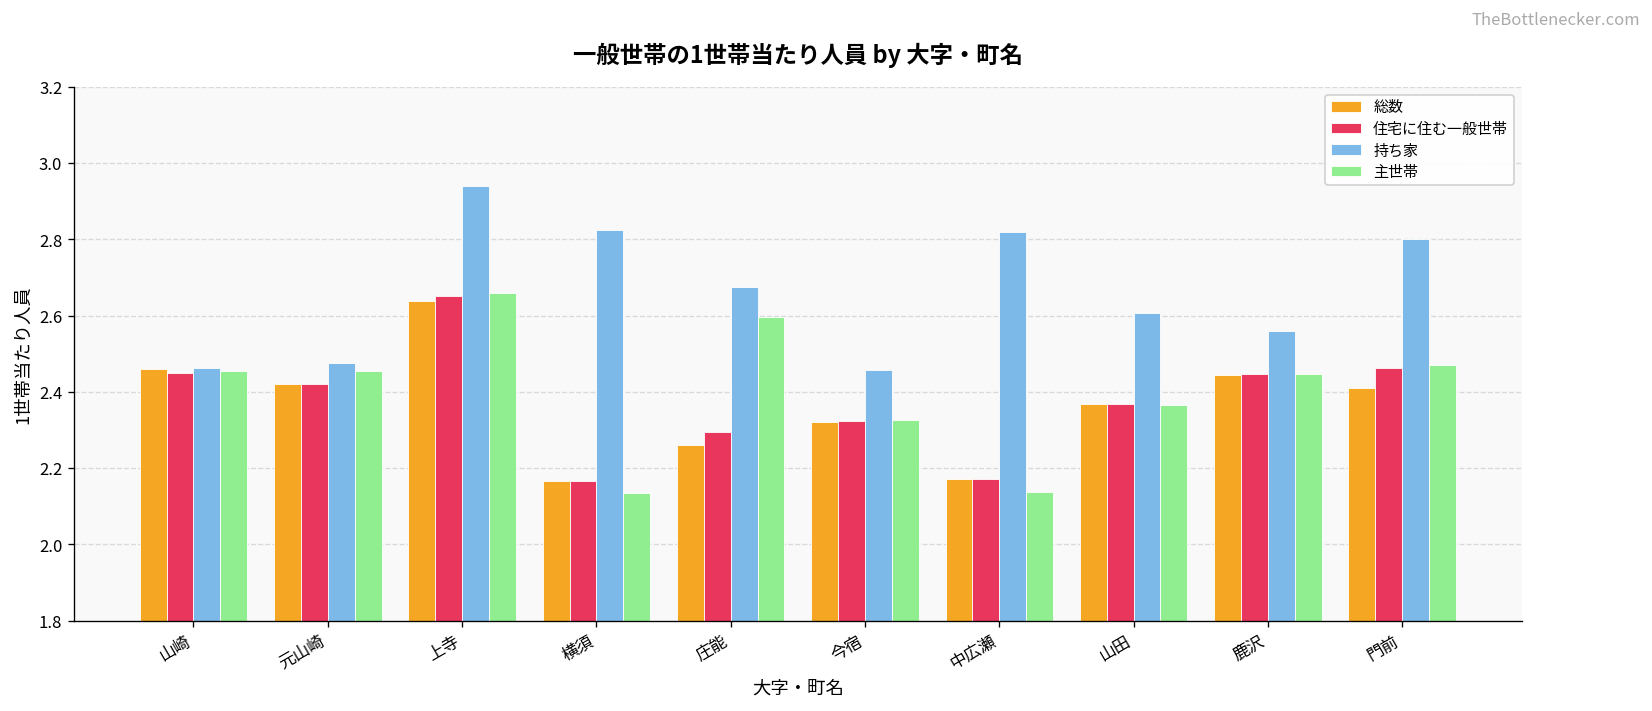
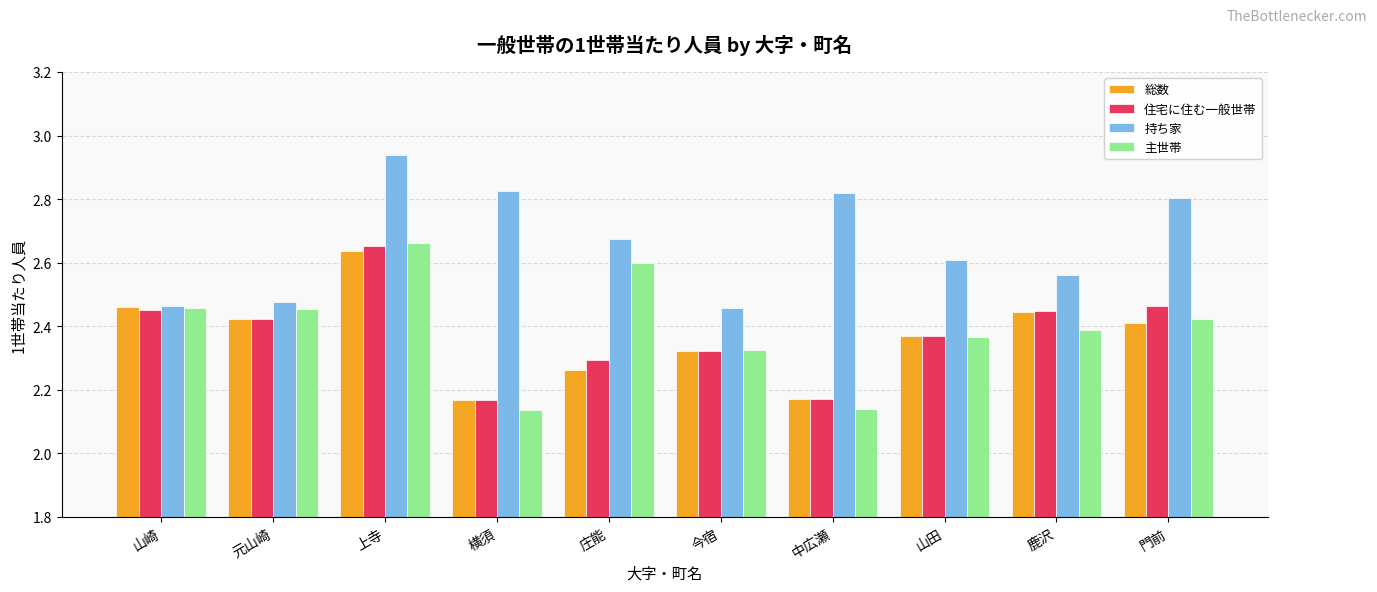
主世帯, 鹿沢: 2.45 -> 2.39
主世帯, 門前: 2.47 -> 2.42
